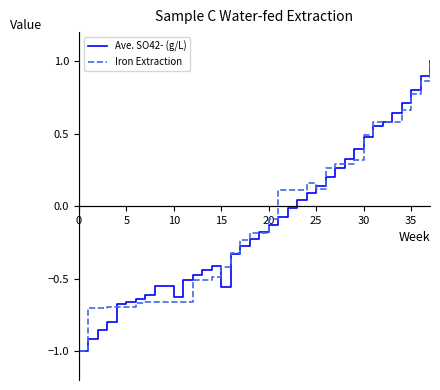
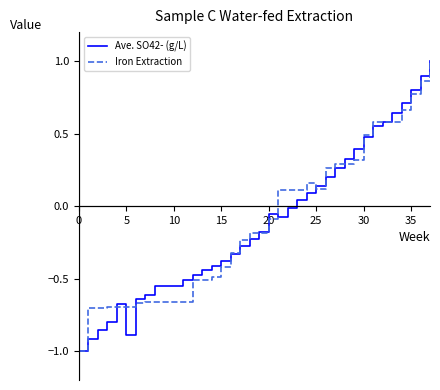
Ave. SO42- (g/L), 5: -0.66 -> -0.89
Ave. SO42- (g/L), 10: -0.63 -> -0.55
Ave. SO42- (g/L), 15: -0.56 -> -0.38
Ave. SO42- (g/L), 20: -0.13 -> -0.06
